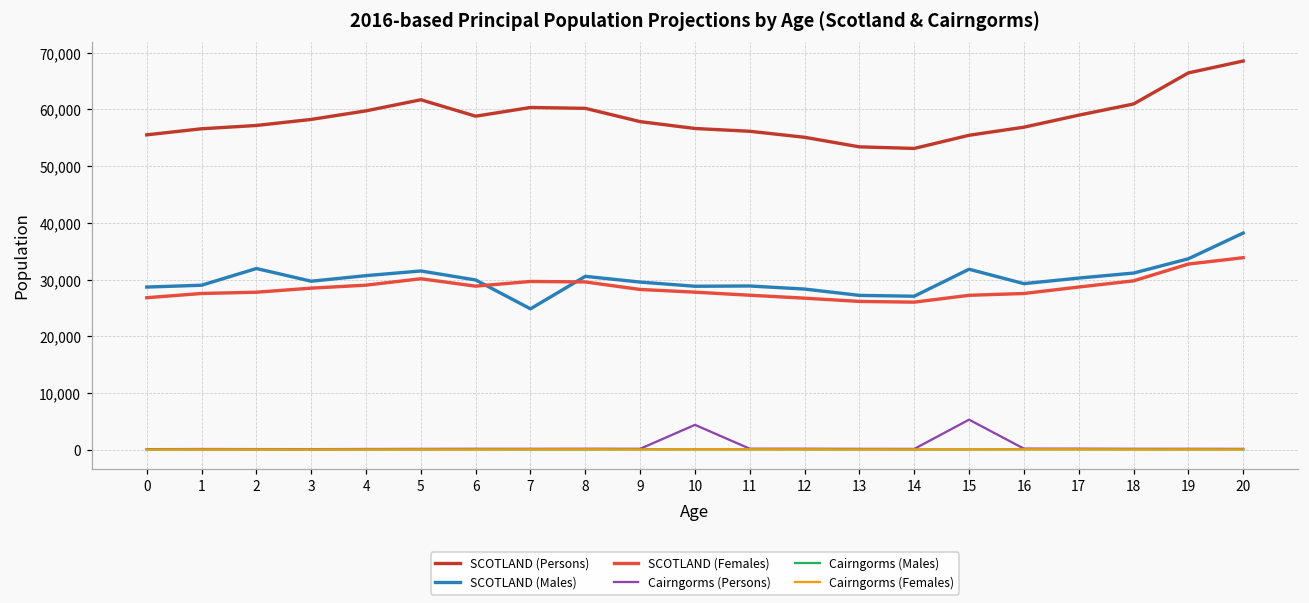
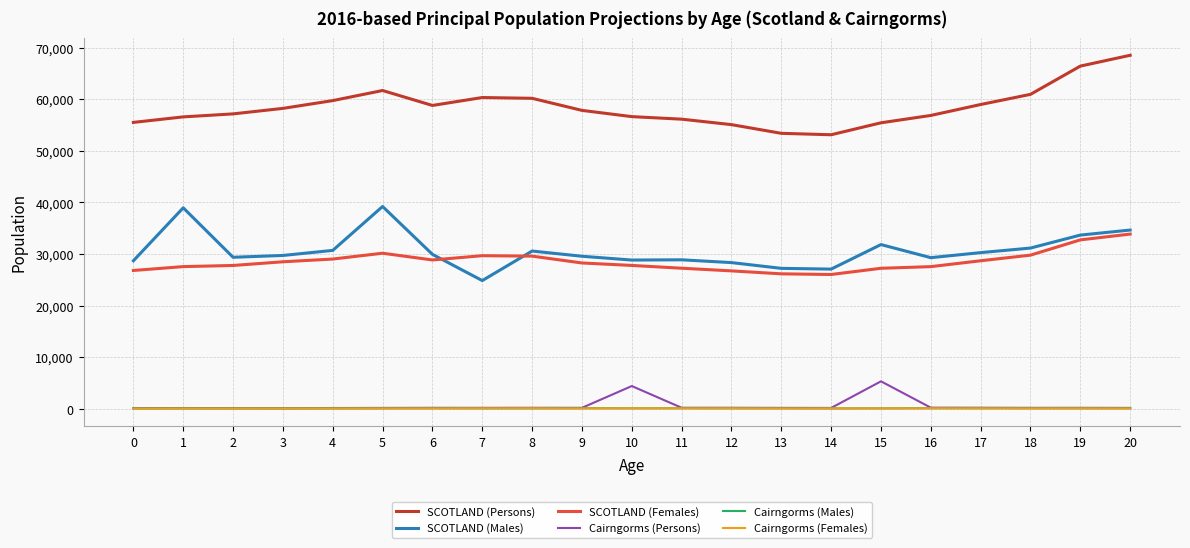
SCOTLAND (Males), 1: 29,000 -> 39,000
SCOTLAND (Males), 2: 32,000 -> 29,000
SCOTLAND (Males), 5: 32,000 -> 39,000
SCOTLAND (Males), 20: 38,000 -> 35,000
